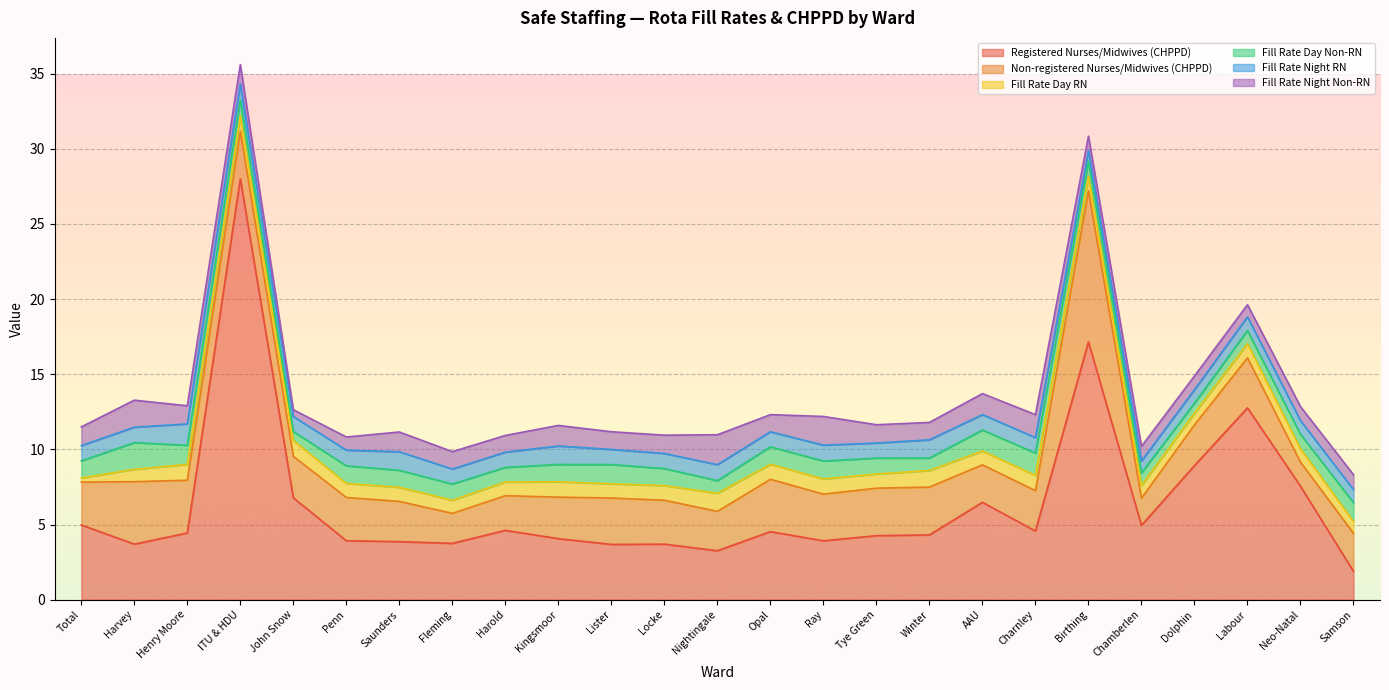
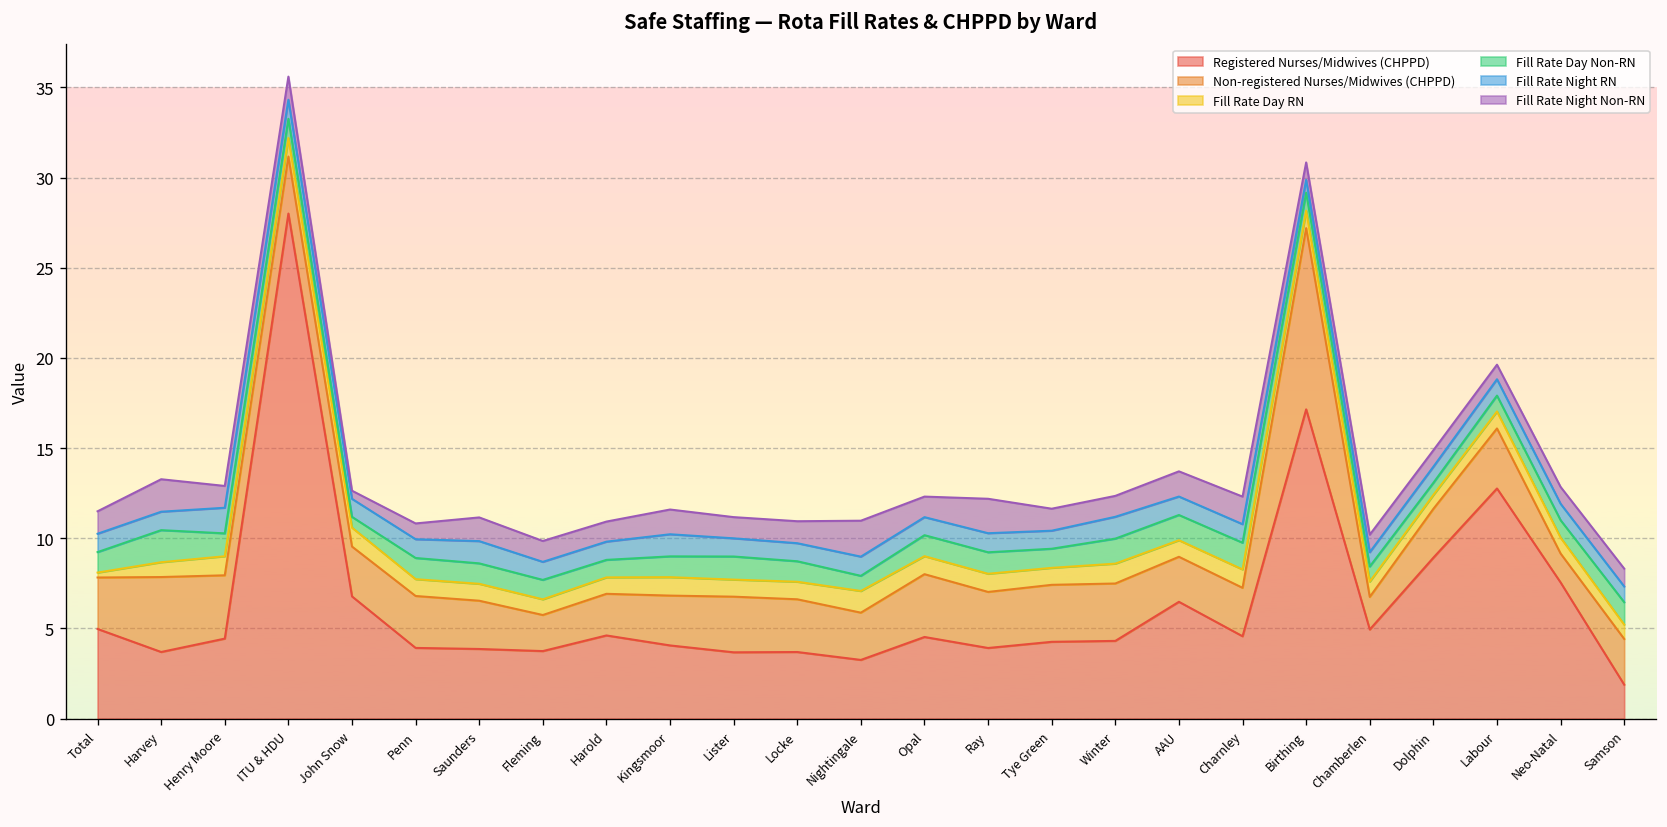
Fill Rate Day Non-RN, Winter: 0.8 -> 1.4
